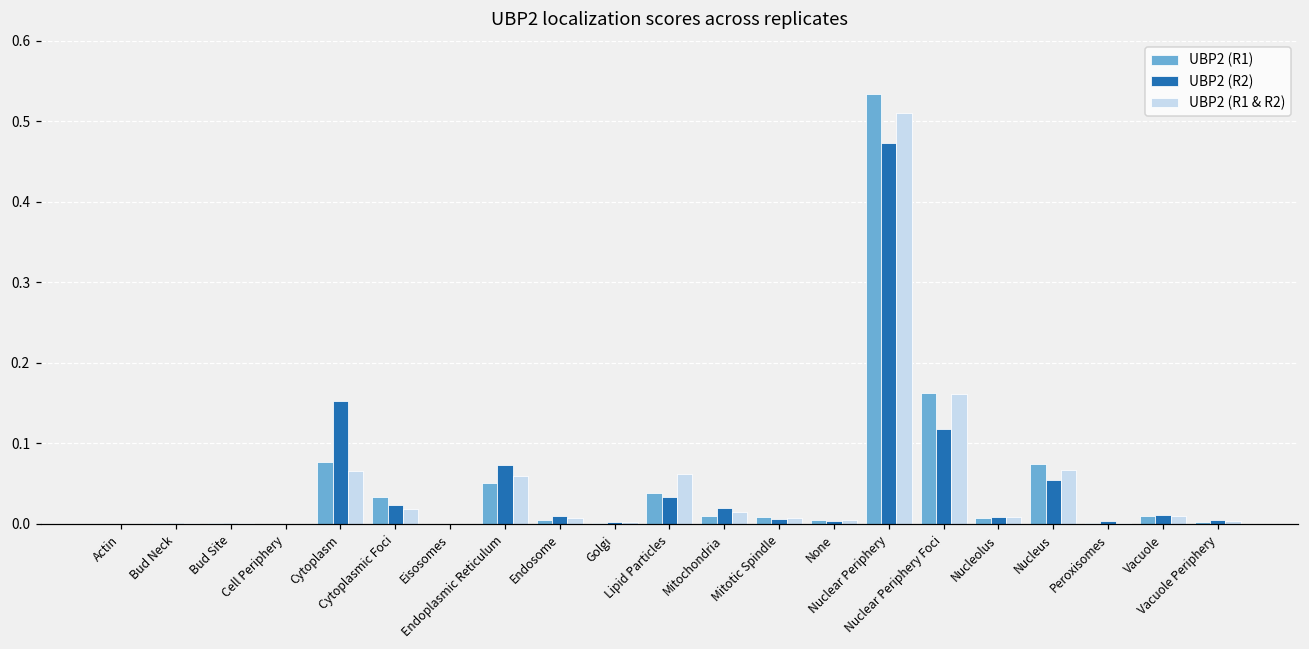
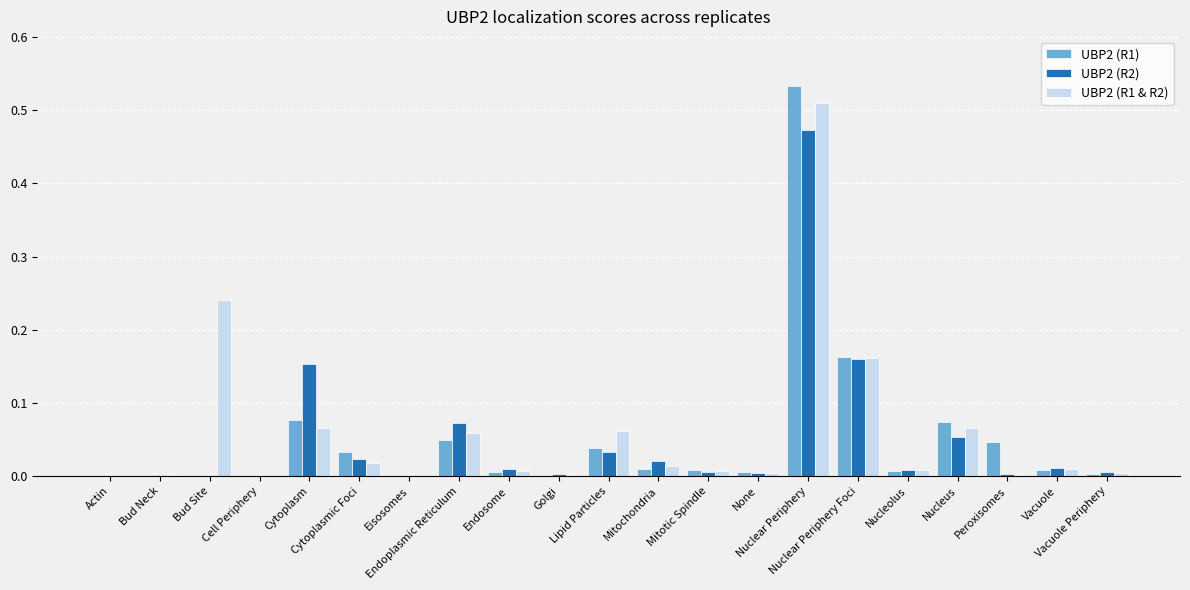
UBP2 (R1 & R2), Bud Site: 0.00 -> 0.24
UBP2 (R2), Nuclear Periphery Foci: 0.12 -> 0.16
UBP2 (R1), Peroxisomes: 0.00 -> 0.05
